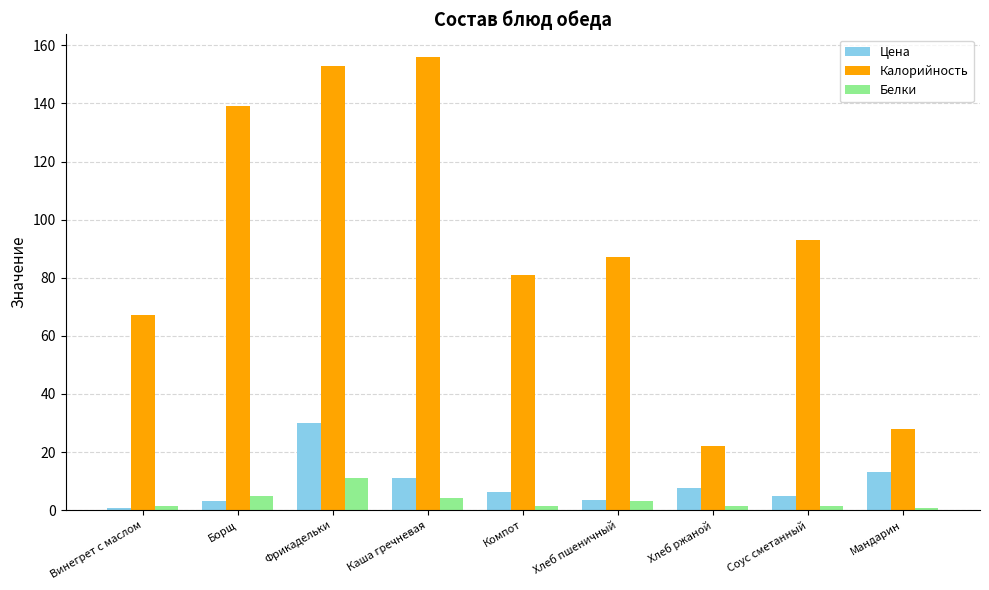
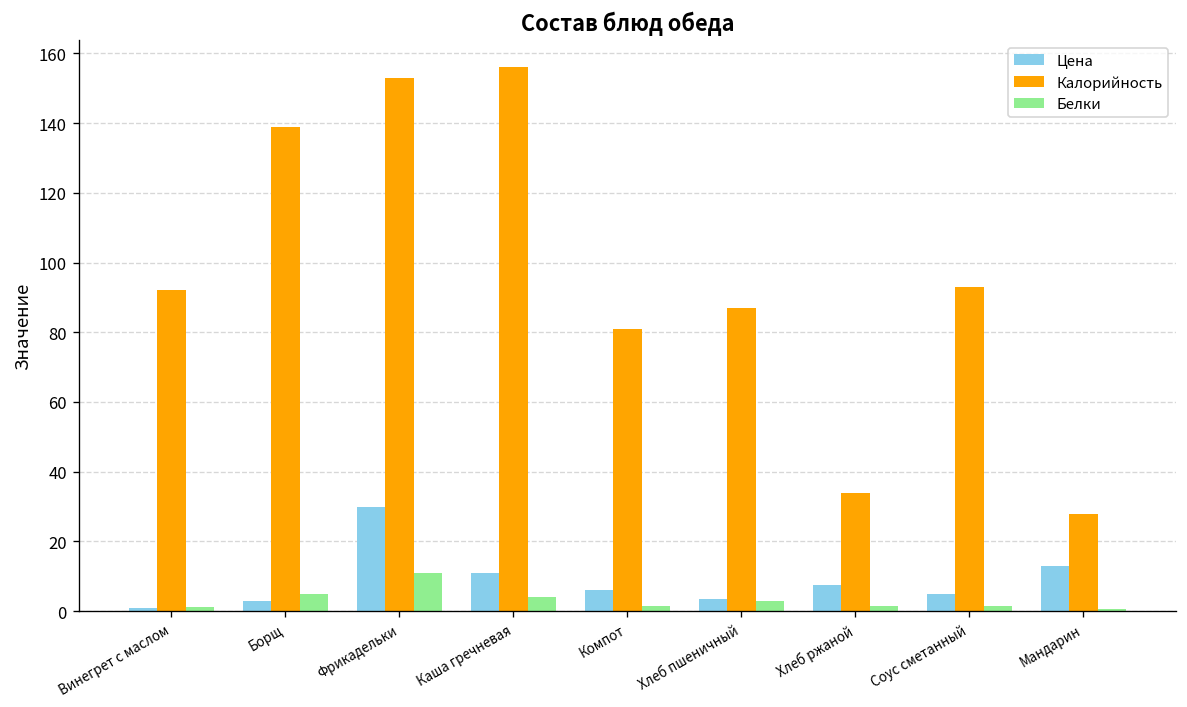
Калорийность, Винегрет с маслом: 67 -> 92
Калорийность, Хлеб ржаной: 22 -> 34
